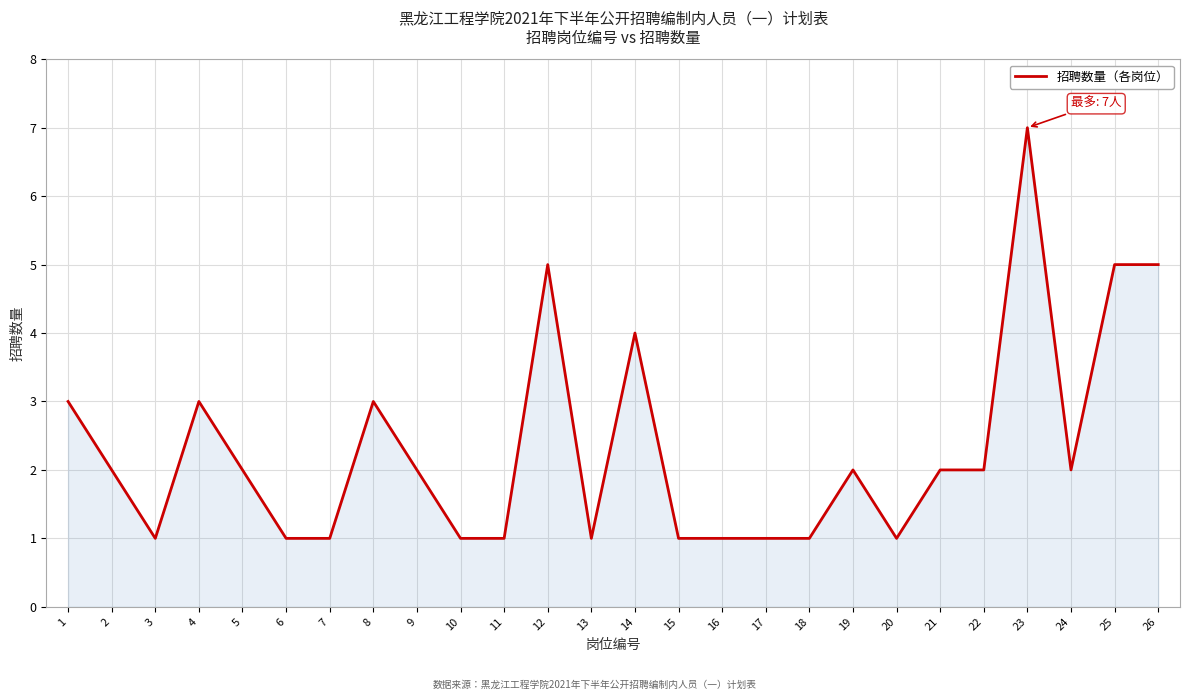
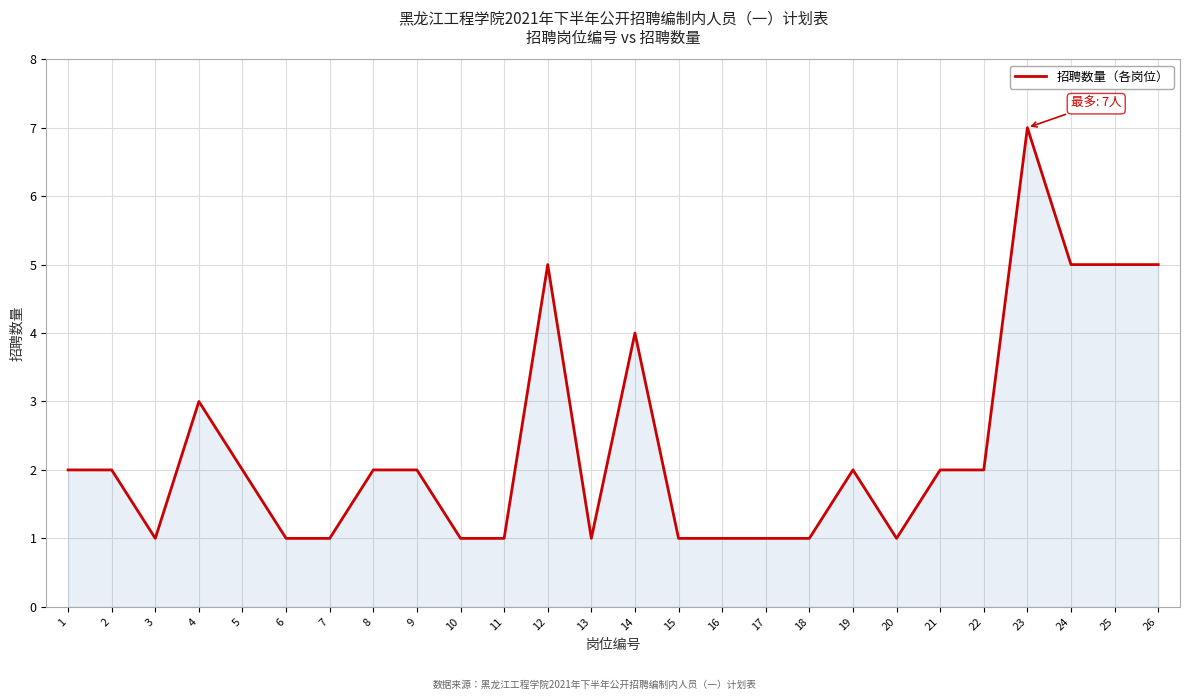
1: 3 -> 2
8: 3 -> 2
24: 2 -> 5
